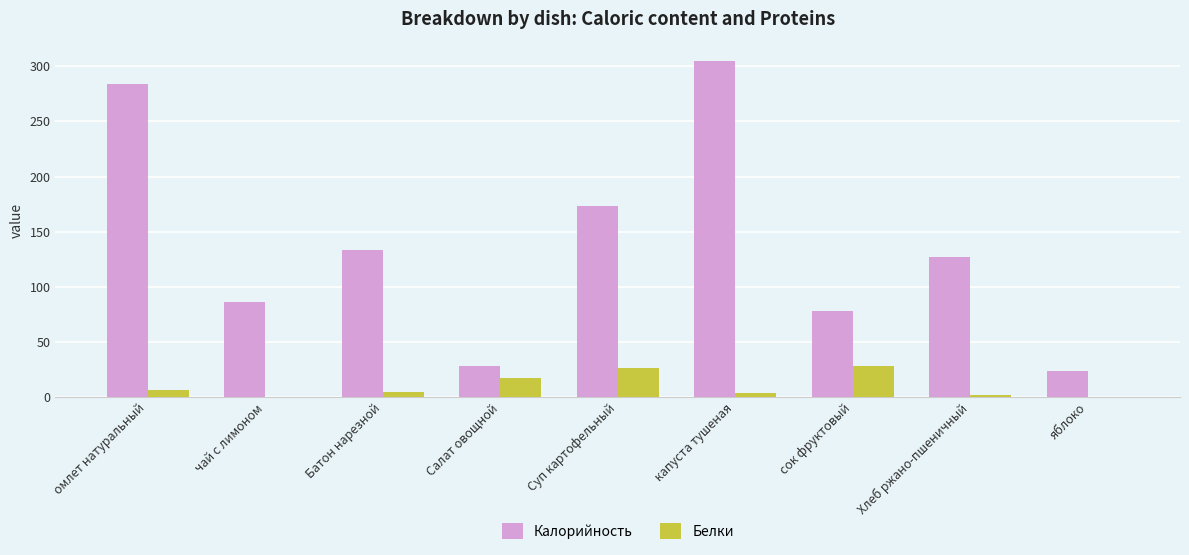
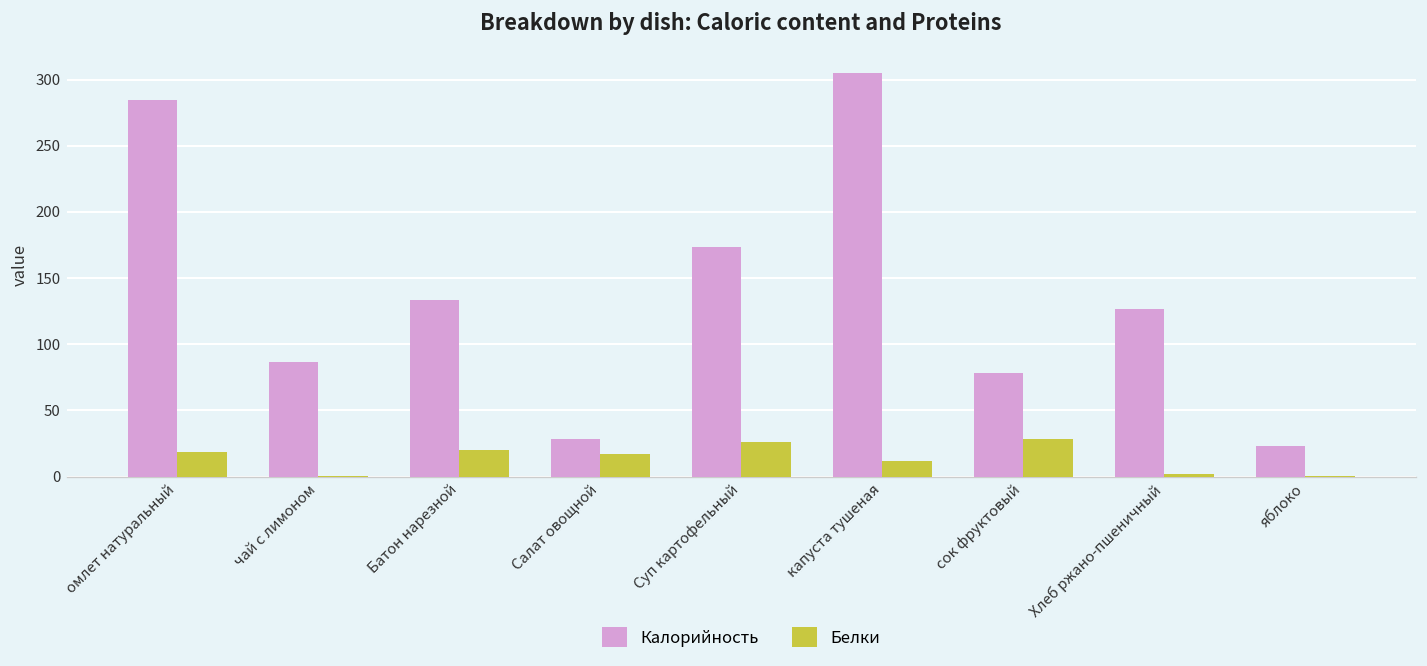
Белки, омлет натуральный: 6 -> 18
Белки, Батон нарезной: 5 -> 20
Белки, капуста тушеная: 4 -> 12
